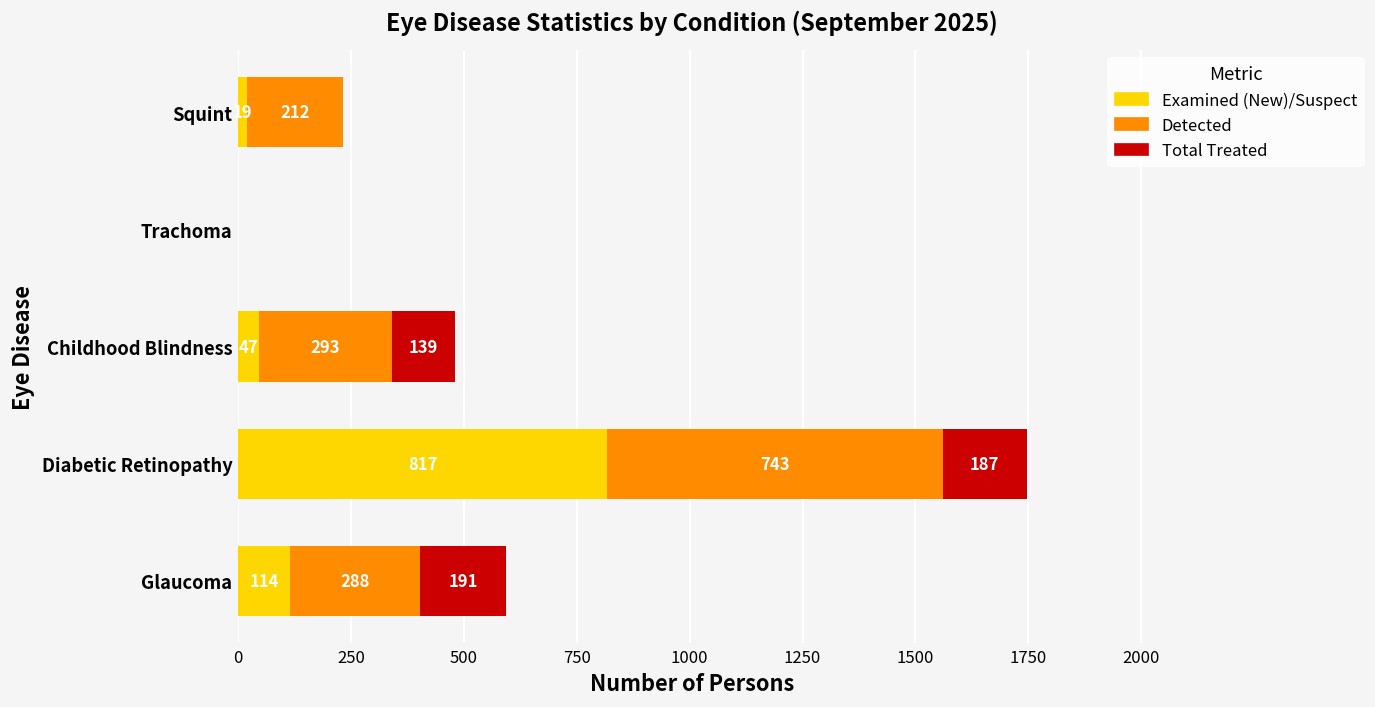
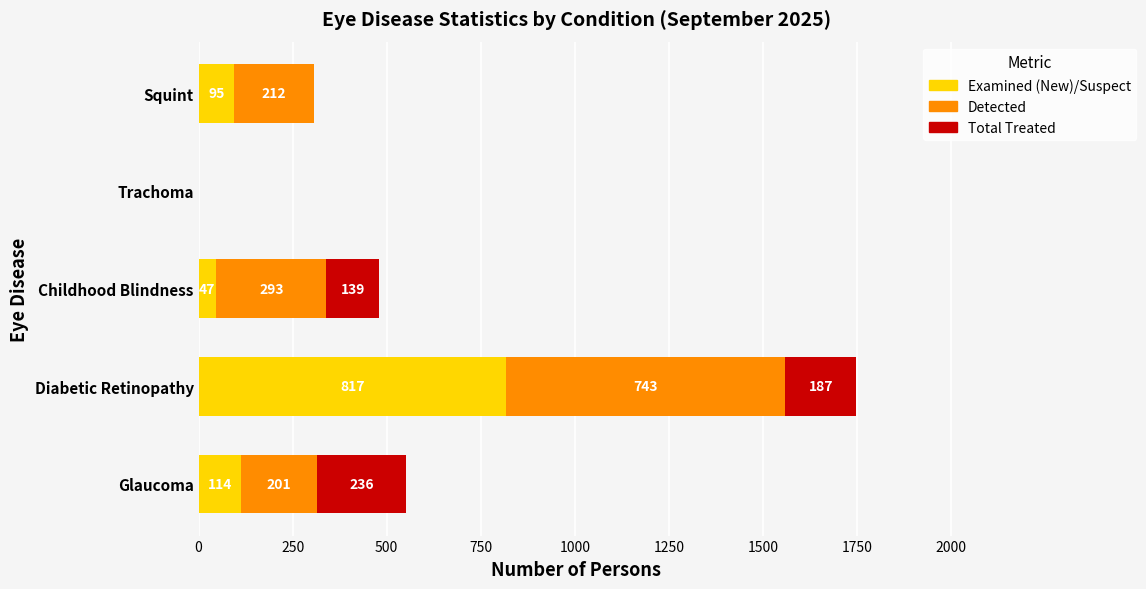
Examined (New)/Suspect, Squint: 19 -> 95
Detected, Glaucoma: 288 -> 201
Total Treated, Glaucoma: 191 -> 236
